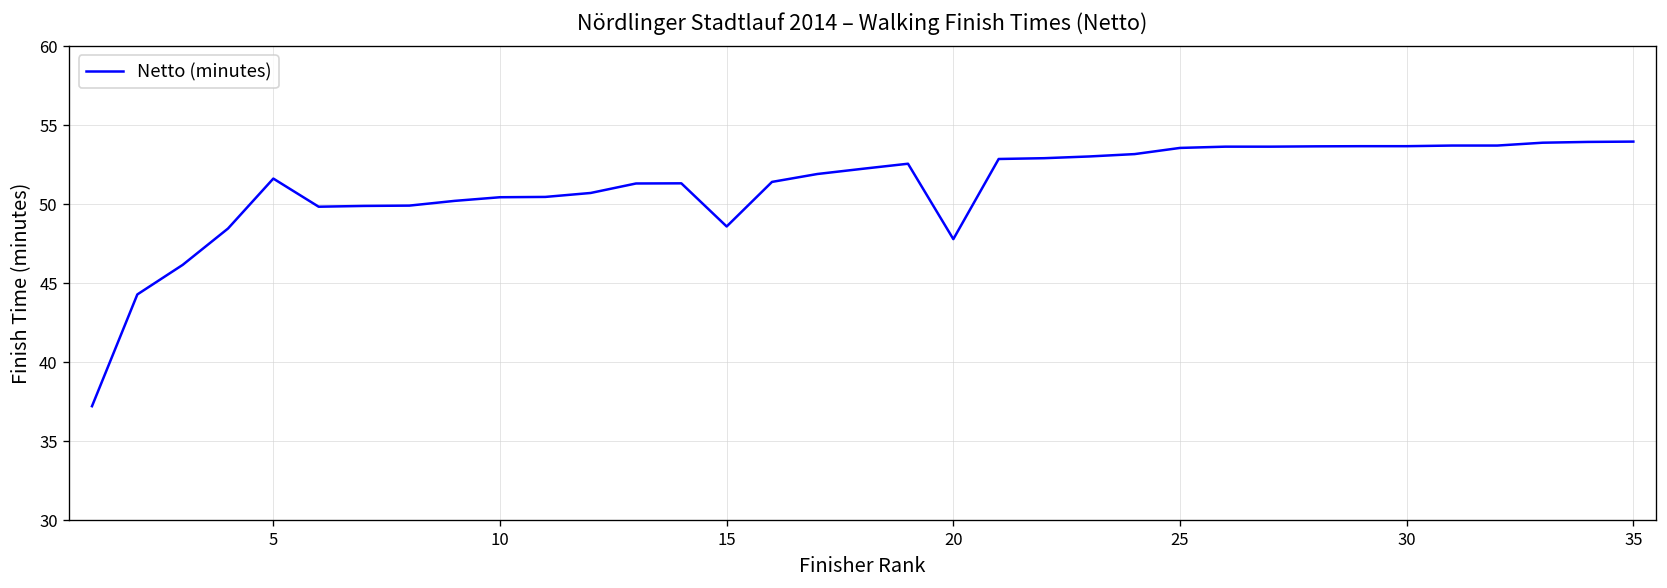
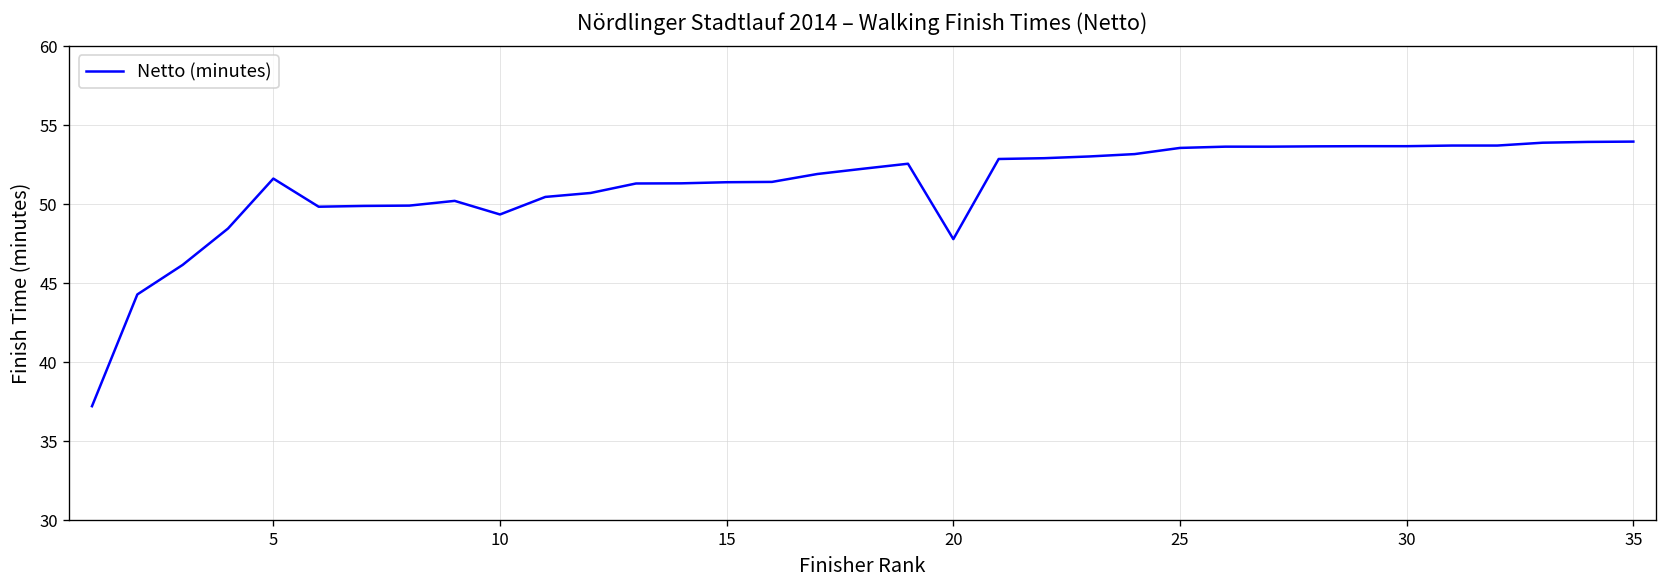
10: 50.5 -> 49.4
15: 48.6 -> 51.4
